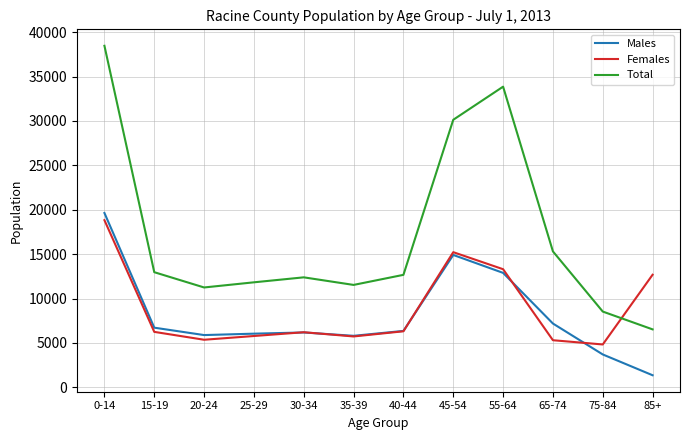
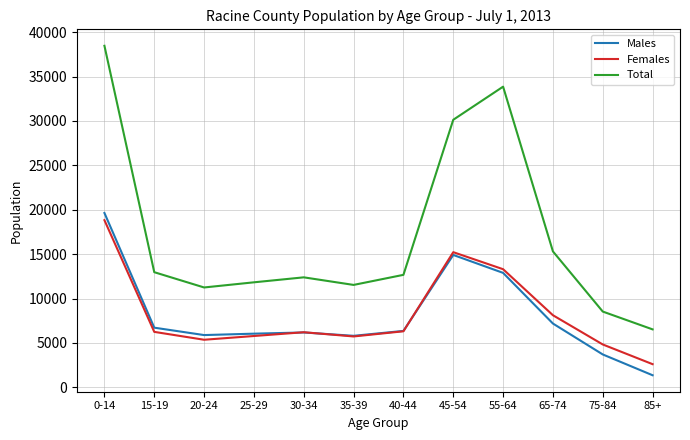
Females, 65-74: 5000 -> 8000
Females, 85+: 13000 -> 3000
